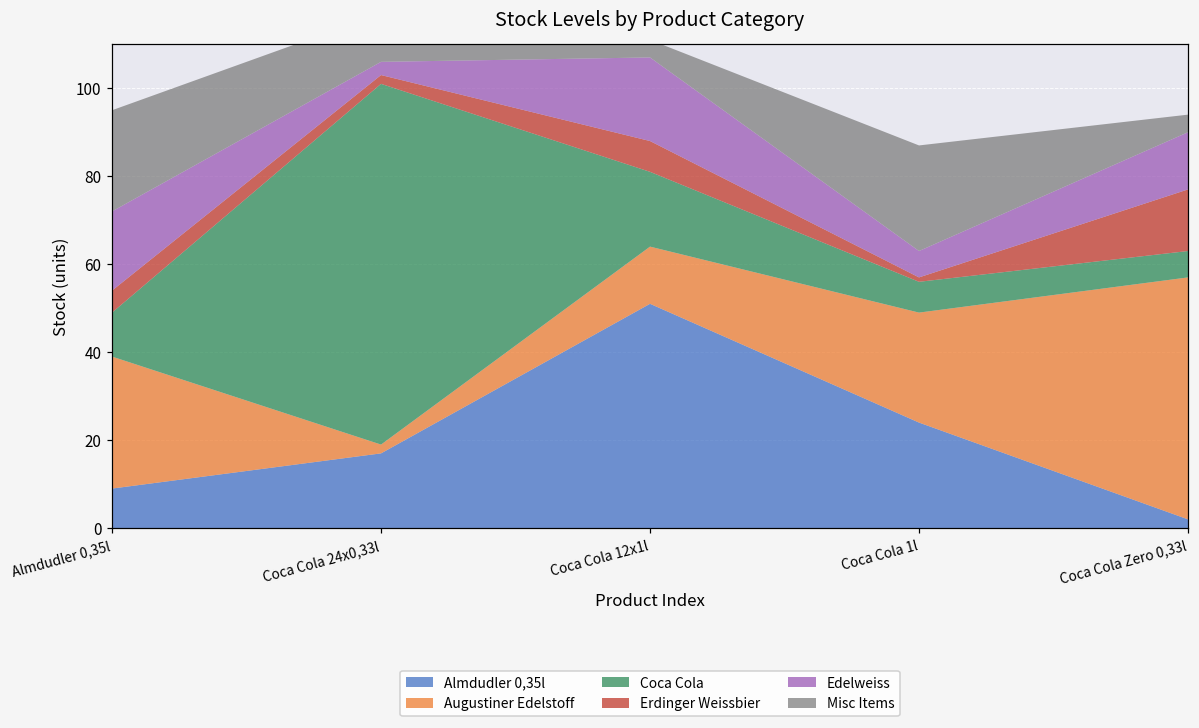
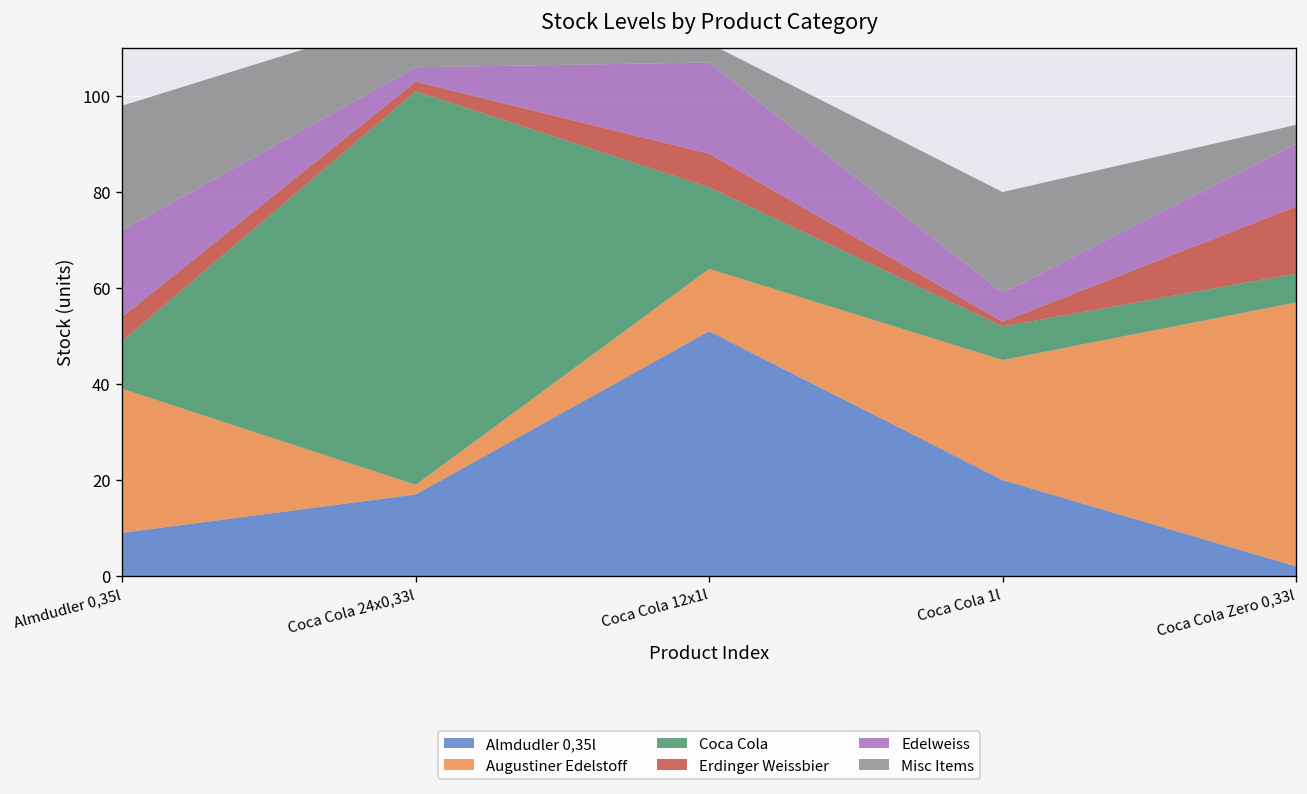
Misc Items, Almdudler 0,35l: 23 -> 26
Almdudler 0,35l, Coca Cola 1l: 24 -> 20
Misc Items, Coca Cola 1l: 24 -> 21
